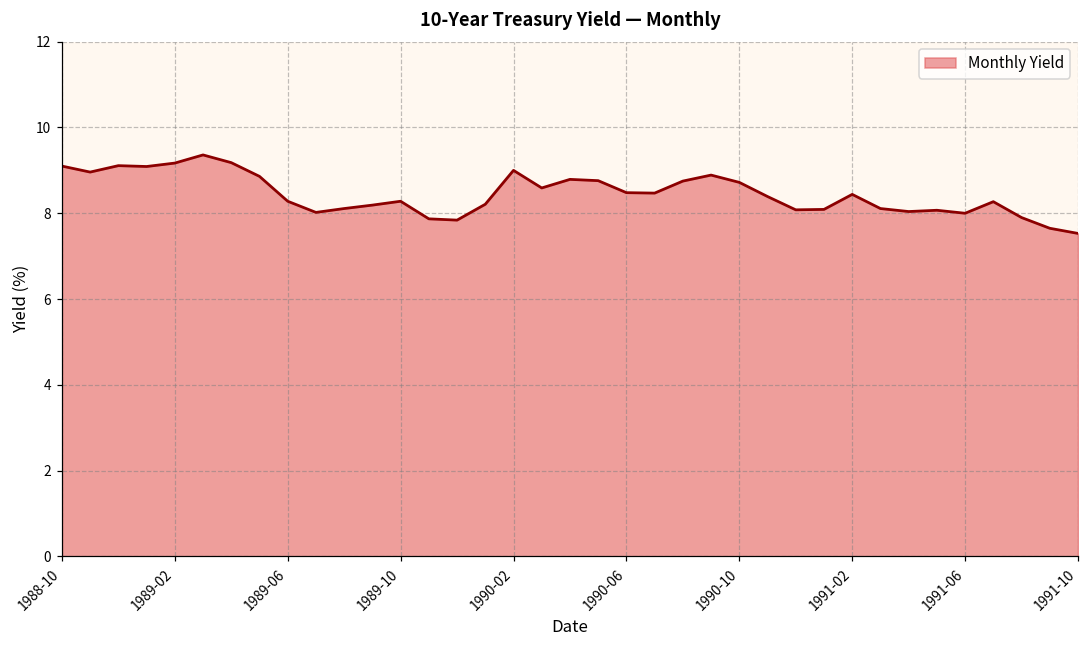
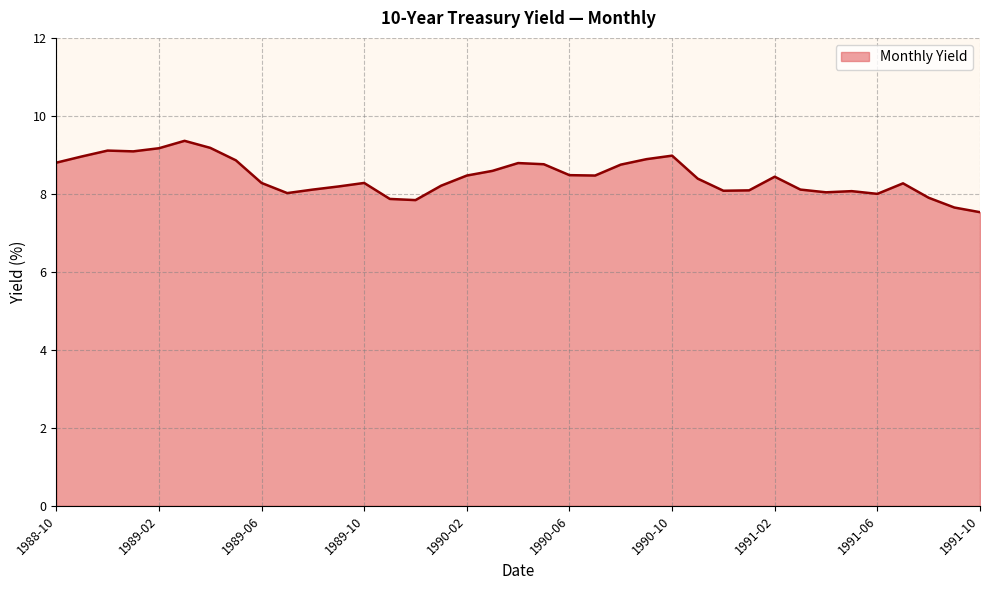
1988-10: 9.1 -> 8.8
1990-02: 9.0 -> 8.5
1990-10: 8.7 -> 9.0
